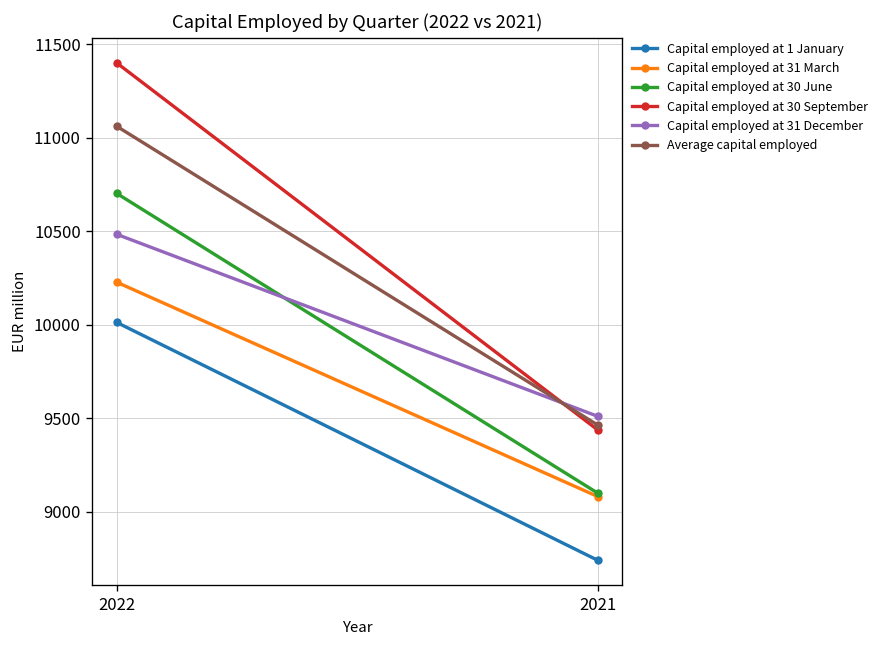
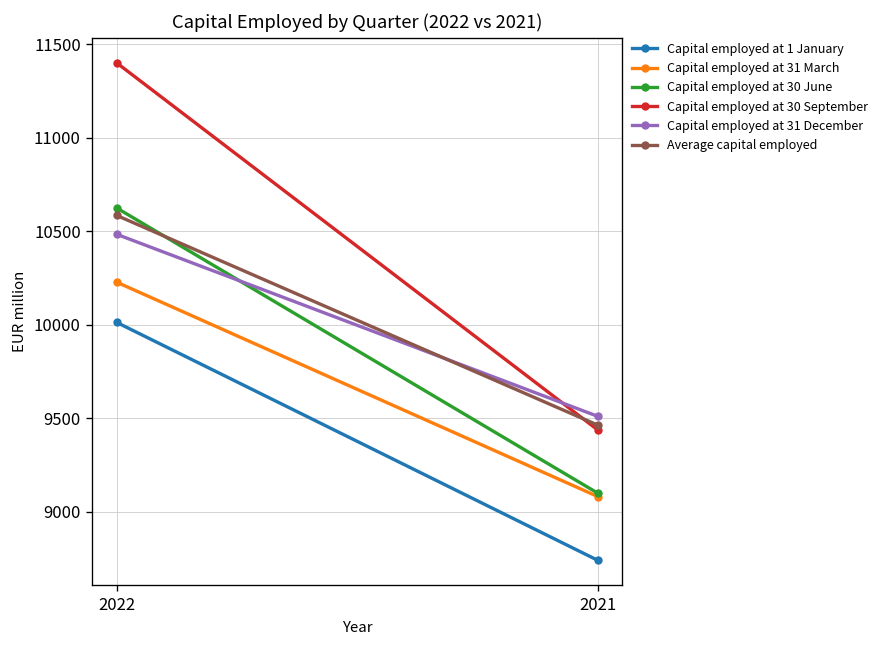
Capital employed at 30 June, 2022: 10700 -> 10630
Average capital employed, 2022: 11060 -> 10590
